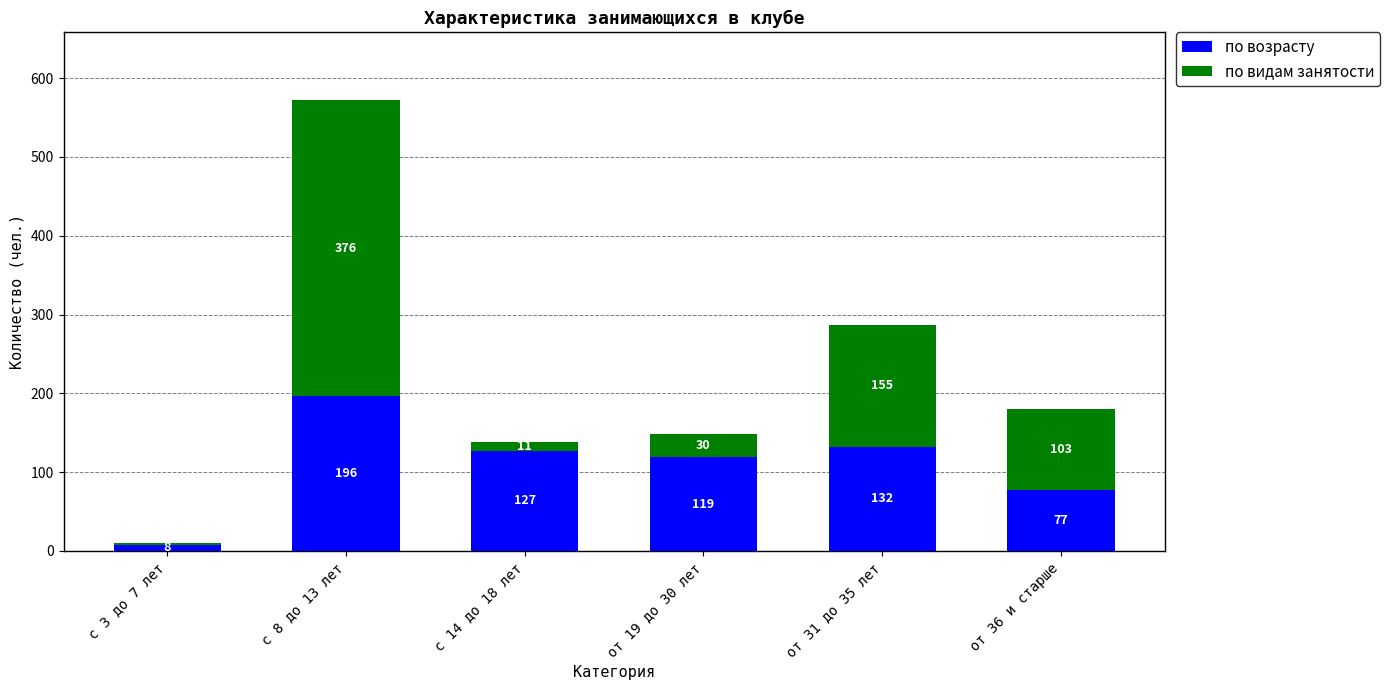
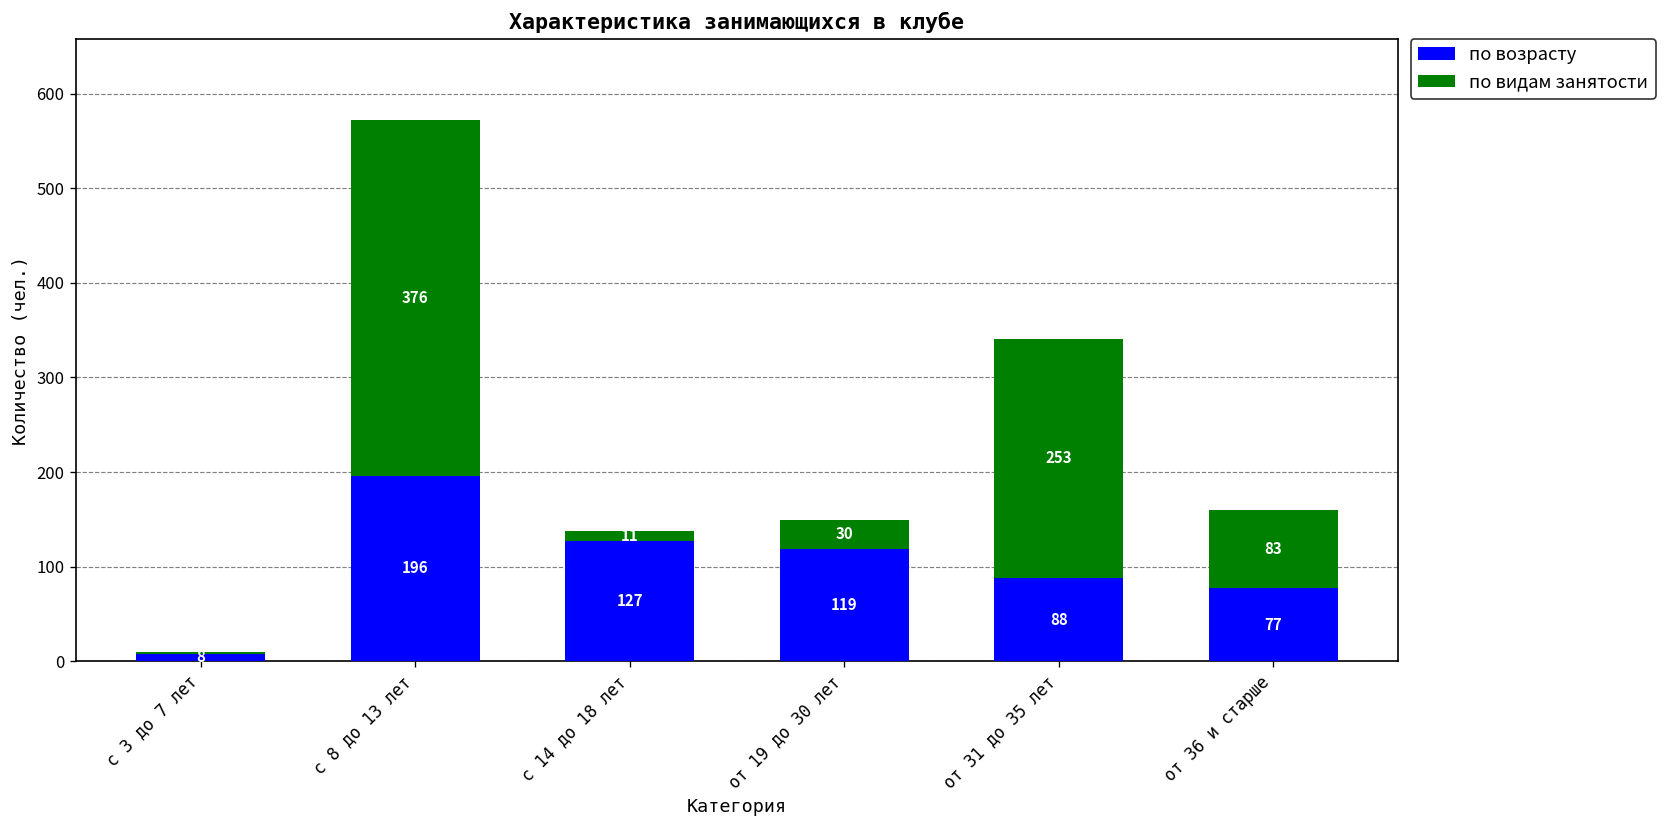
по возрасту, от 31 до 35 лет: 132 -> 88
по видам занятости, от 31 до 35 лет: 155 -> 253
по видам занятости, от 36 и старше: 103 -> 83
